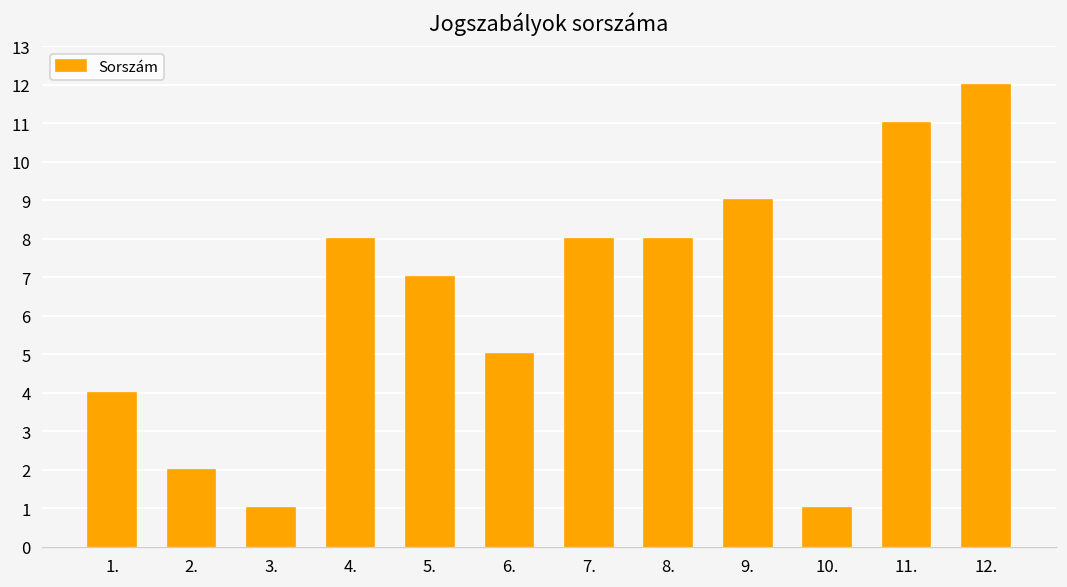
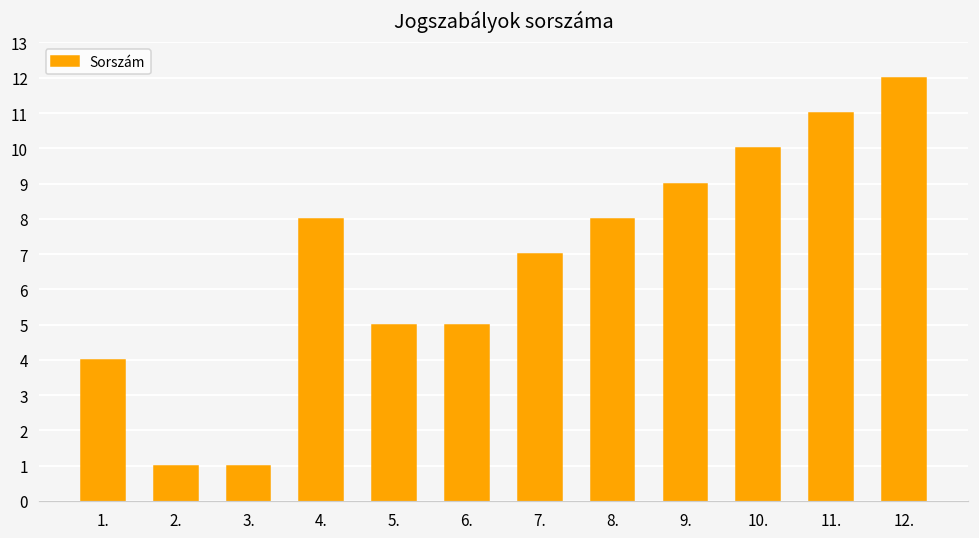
2.: 2 -> 1
5.: 7 -> 5
7.: 8 -> 7
10.: 1 -> 10
